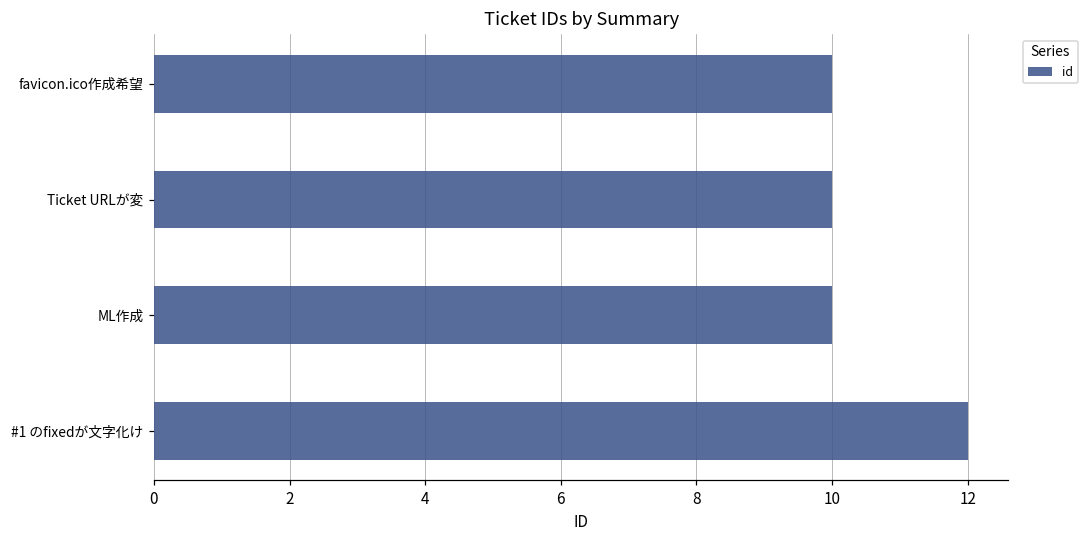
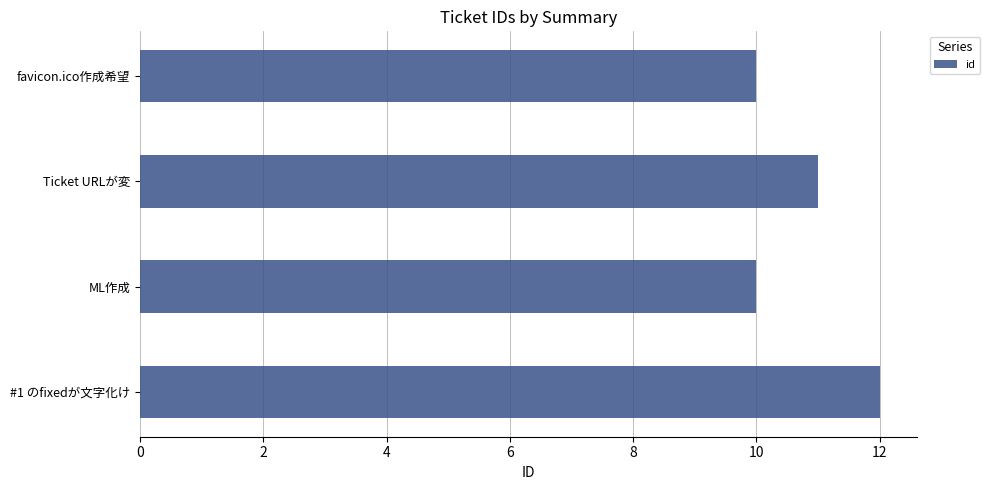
Ticket URLが変: 10 -> 11
